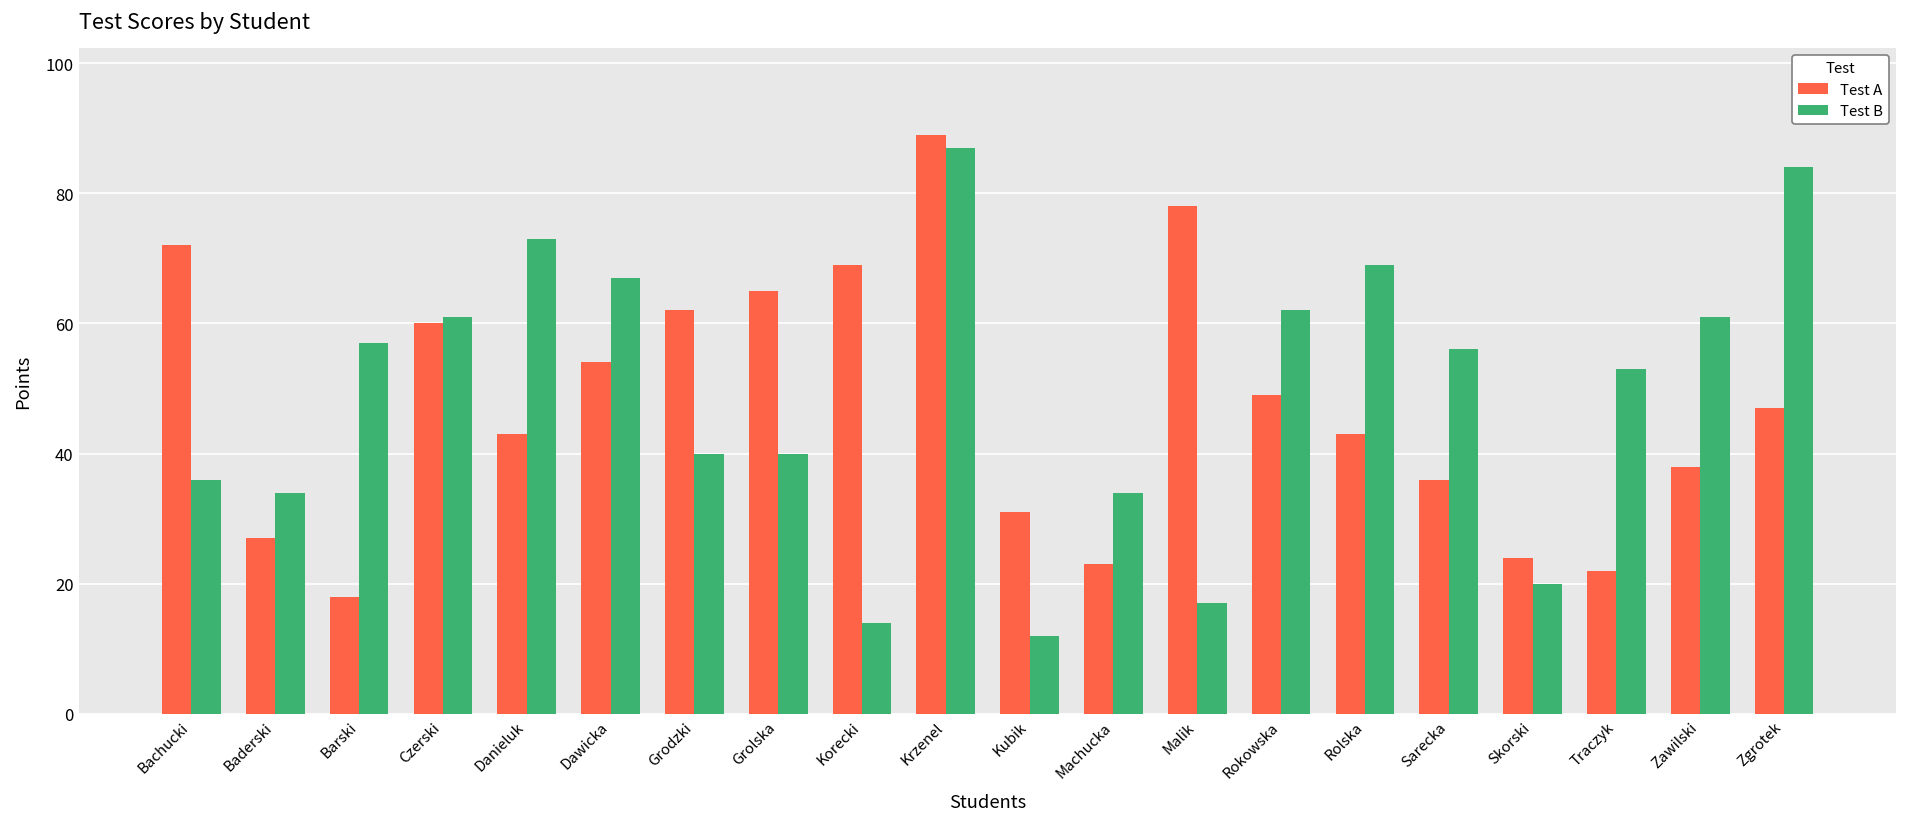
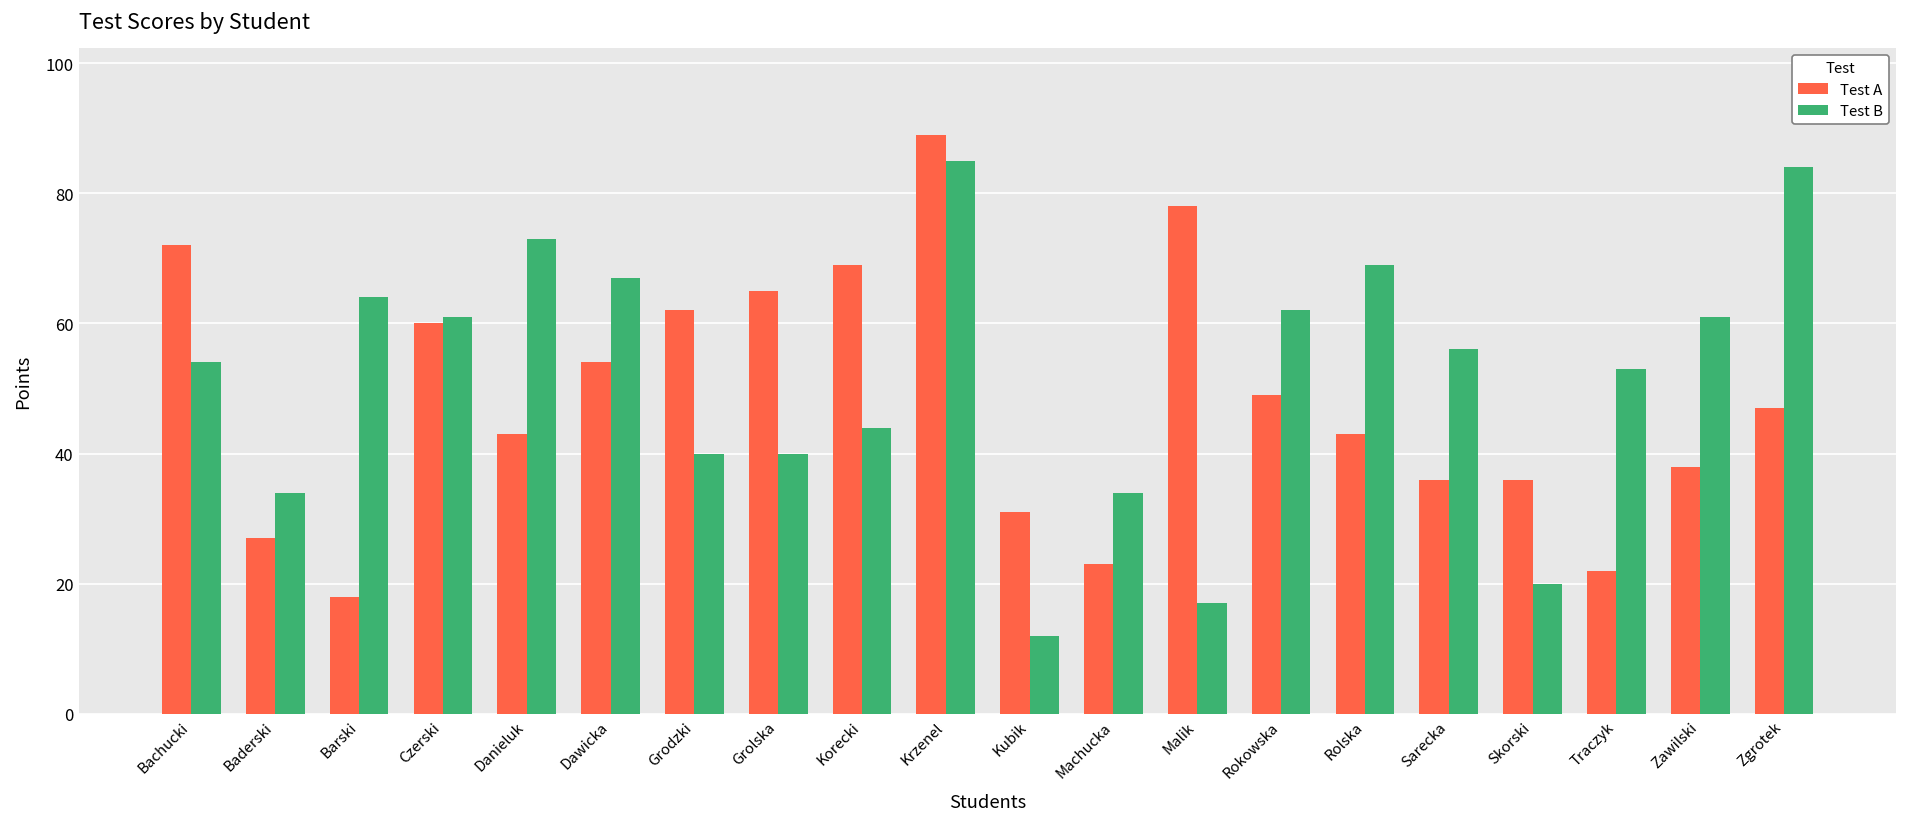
Test B, Bachucki: 36 -> 54
Test B, Barski: 57 -> 64
Test B, Korecki: 14 -> 44
Test B, Krzenel: 87 -> 85
Test A, Skorski: 24 -> 36
